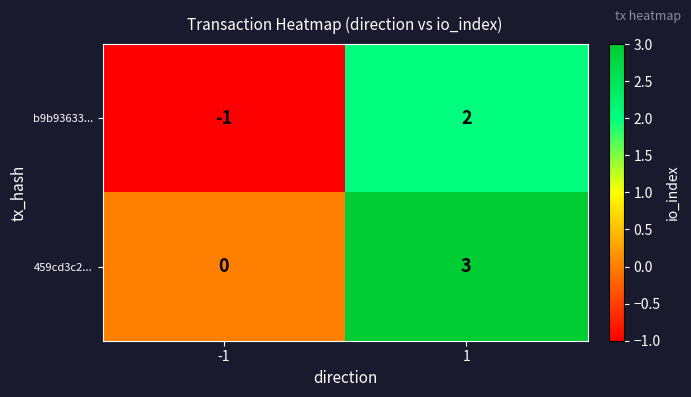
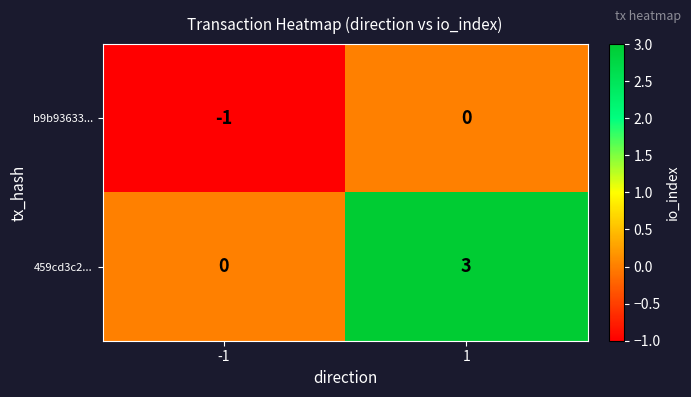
b9b93633..., 1: 2 -> 0
